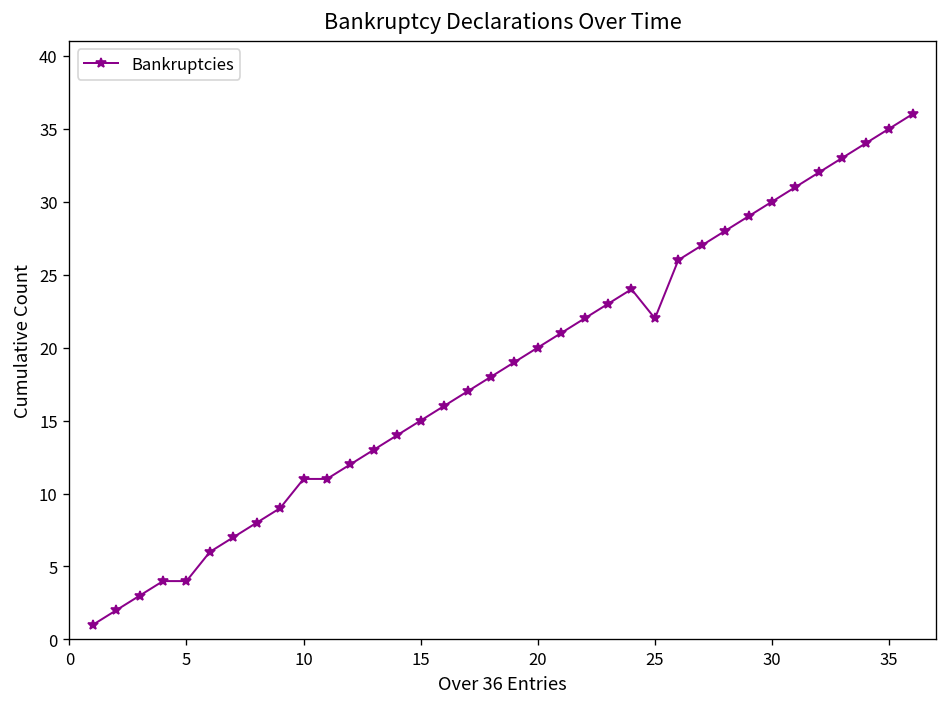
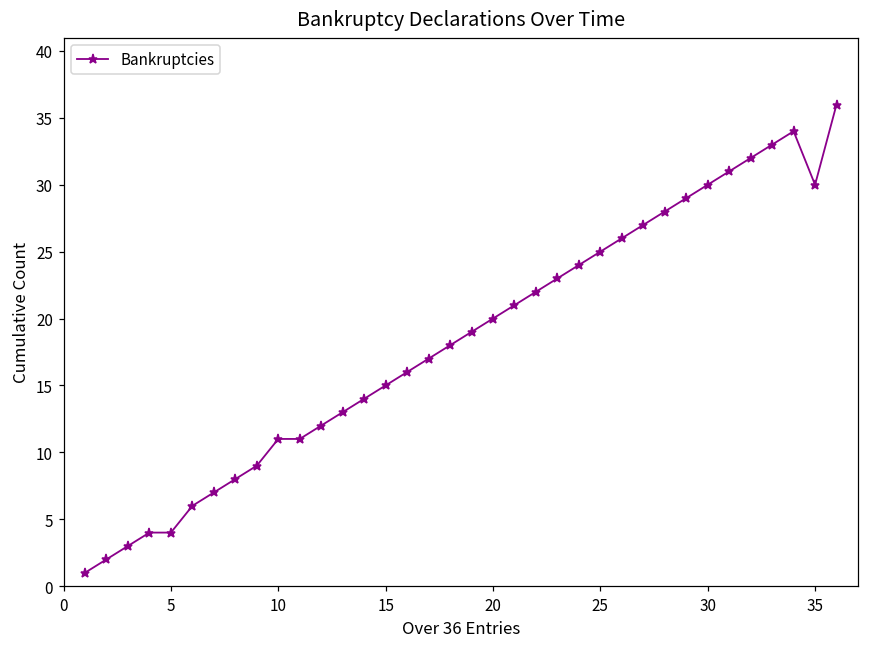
25: 22 -> 25
35: 35 -> 30
